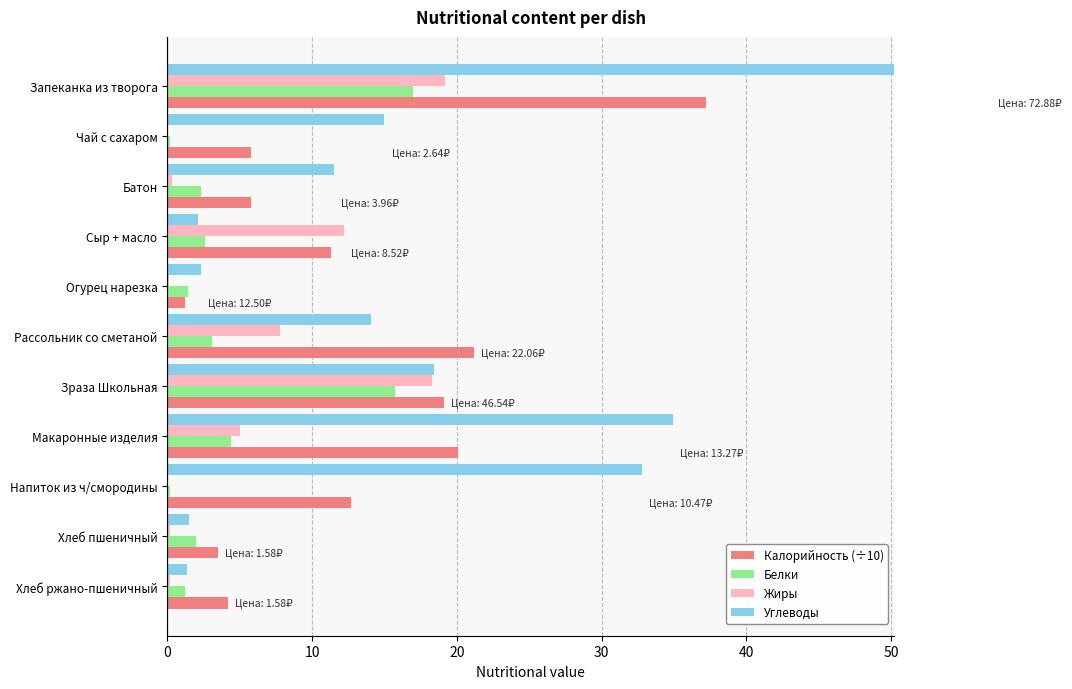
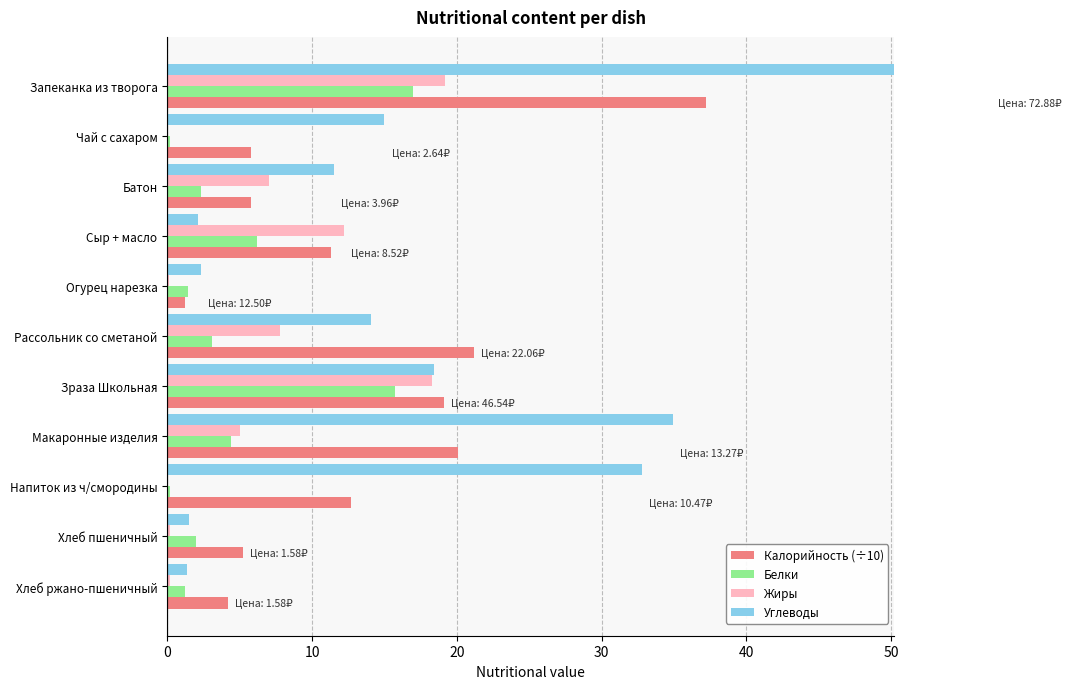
Жиры, Батон: 0.3 -> 7.0
Белки, Сыр + масло: 2.6 -> 6.2
Калорийность (÷10), Хлеб пшеничный: 3.5 -> 5.2
